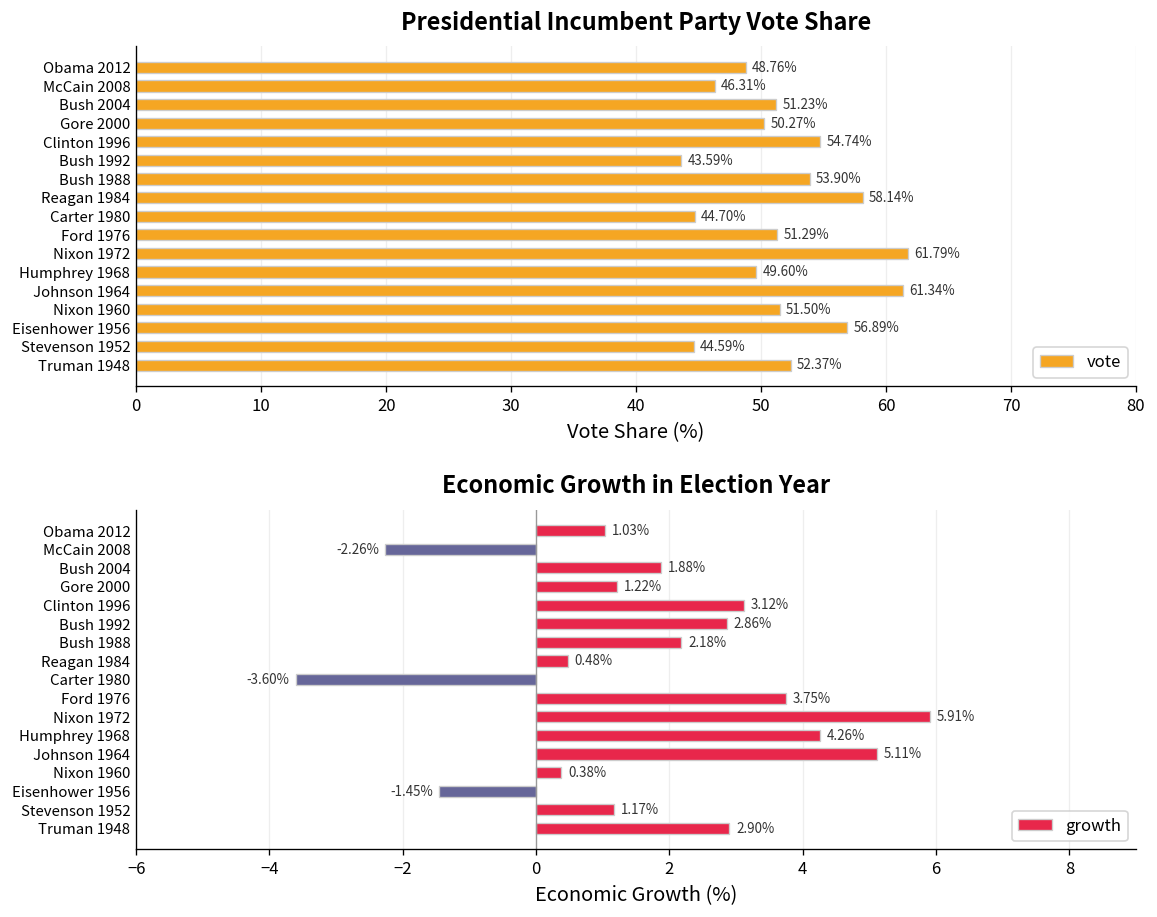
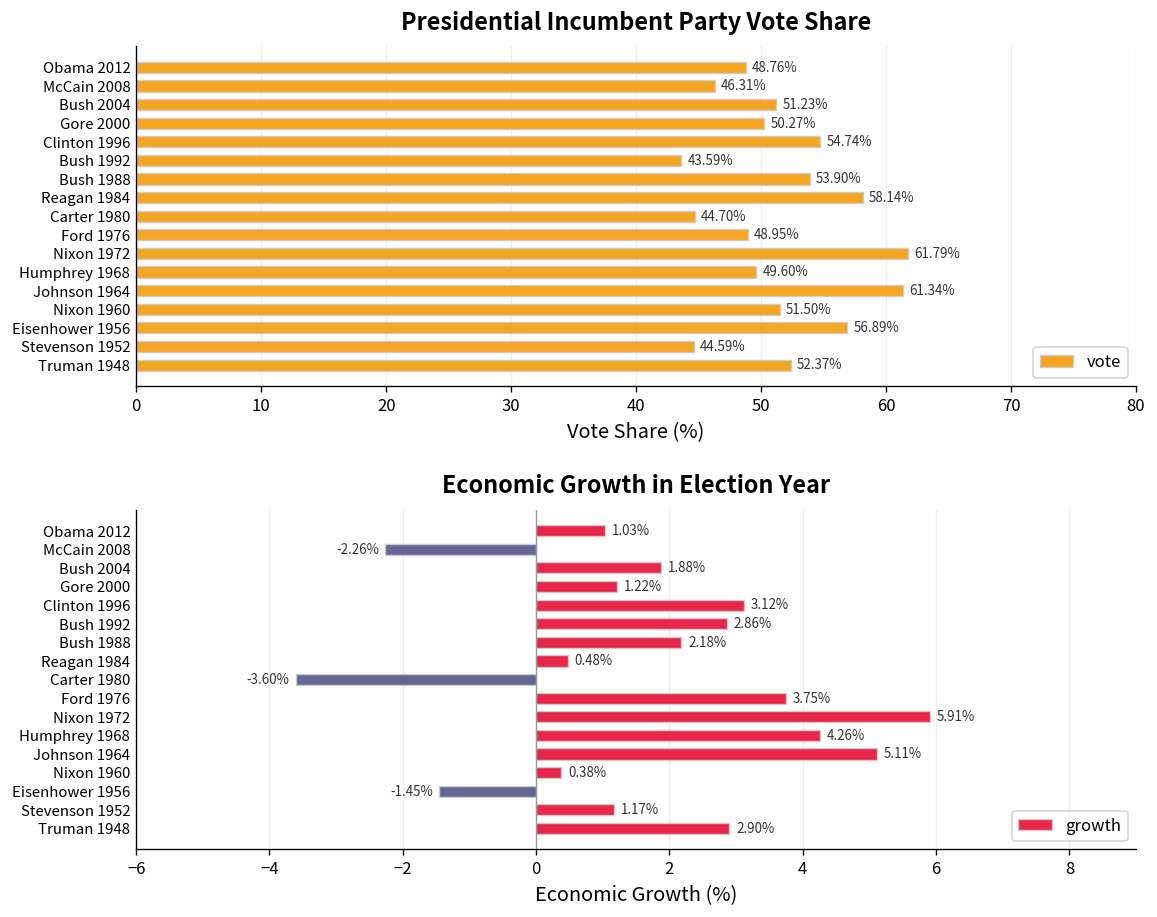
Presidential Incumbent Party Vote Share, Ford 1976: 51.29% -> 48.95%
